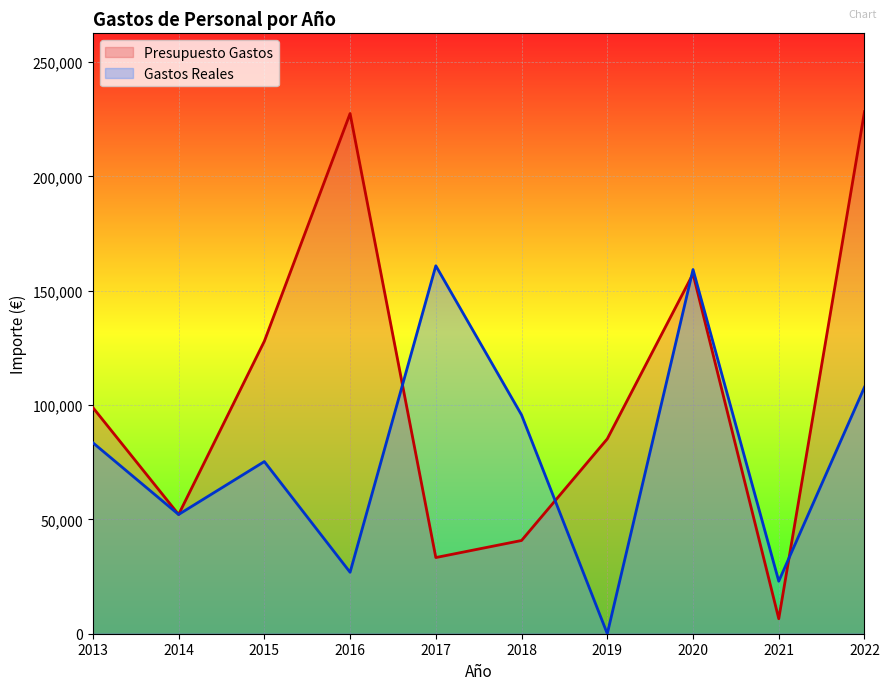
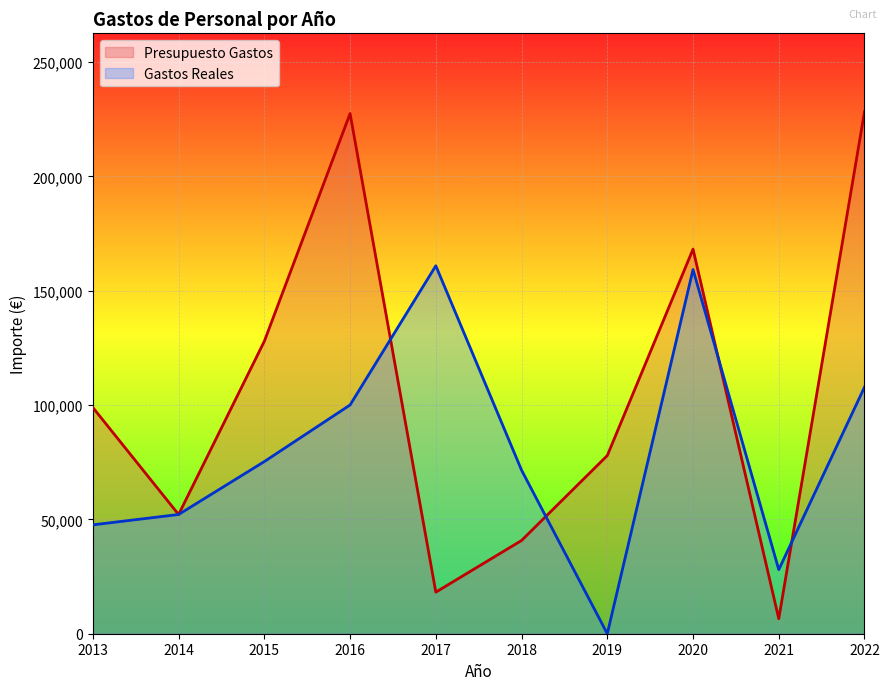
Gastos Reales, 2013: 84,000 -> 48,000
Gastos Reales, 2016: 27,000 -> 100,000
Presupuesto Gastos, 2017: 33,000 -> 18,000
Gastos Reales, 2018: 96,000 -> 72,000
Presupuesto Gastos, 2019: 85,000 -> 78,000
Presupuesto Gastos, 2020: 157,000 -> 168,000
Gastos Reales, 2021: 23,000 -> 28,000
